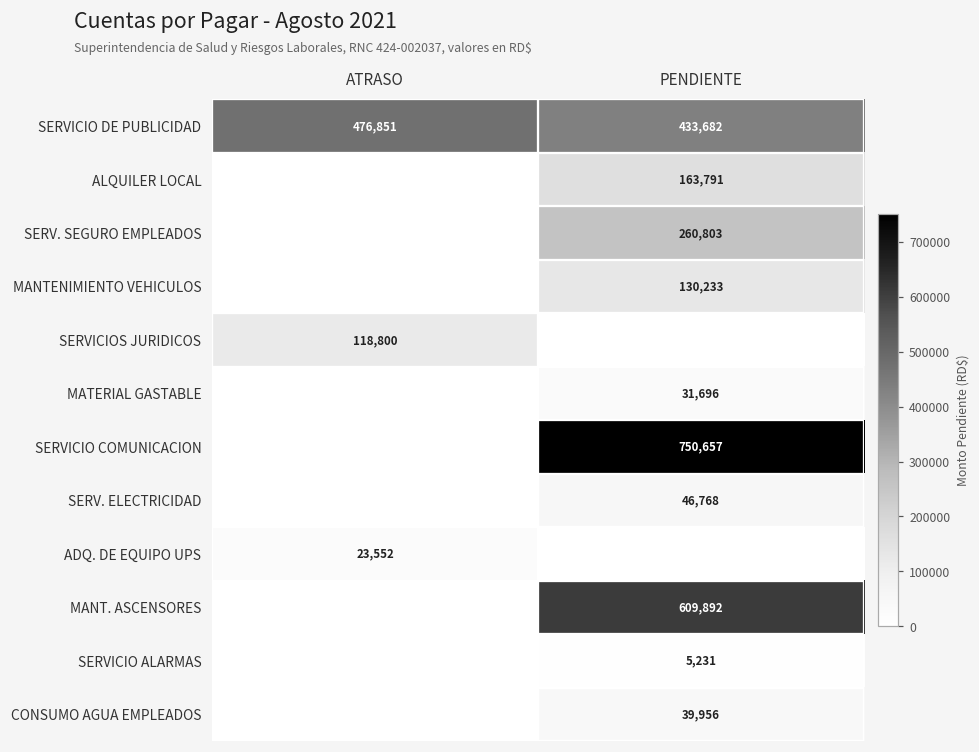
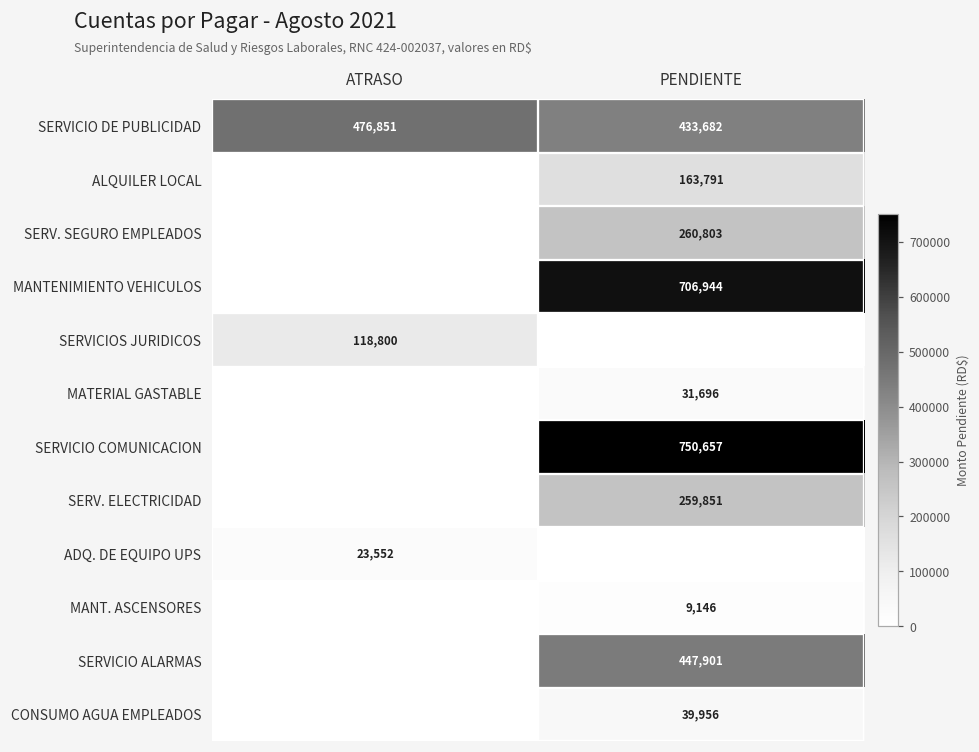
MANTENIMIENTO VEHICULOS, PENDIENTE: 130,233 -> 706,944
SERV. ELECTRICIDAD, PENDIENTE: 46,768 -> 259,851
MANT. ASCENSORES, PENDIENTE: 609,892 -> 9,146
SERVICIO ALARMAS, PENDIENTE: 5,231 -> 447,901
